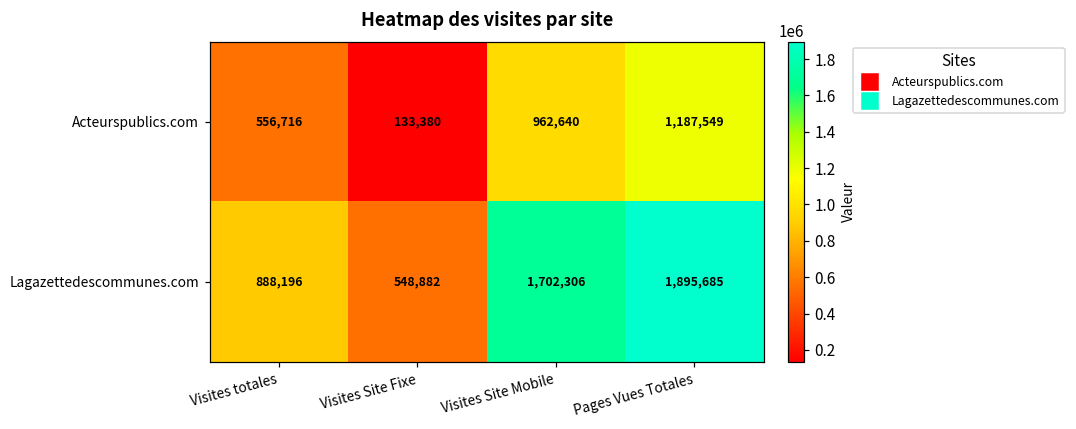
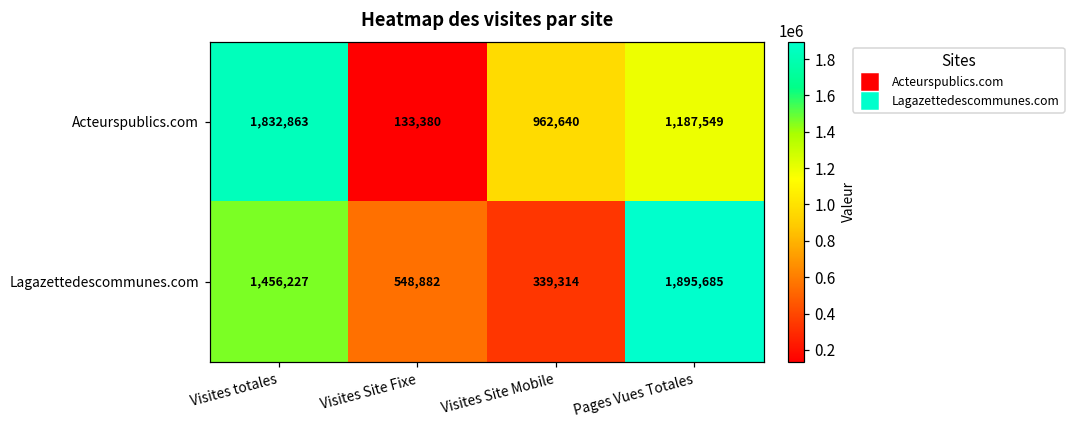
Acteurspublics.com, Visites totales: 556,716 -> 1,832,863
Lagazettedescommunes.com, Visites totales: 888,196 -> 1,456,227
Lagazettedescommunes.com, Visites Site Mobile: 1,702,306 -> 339,314
